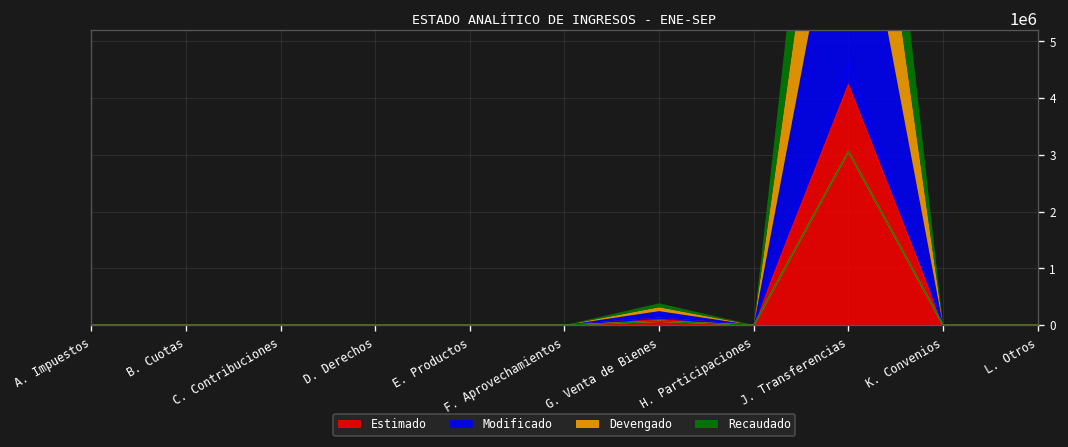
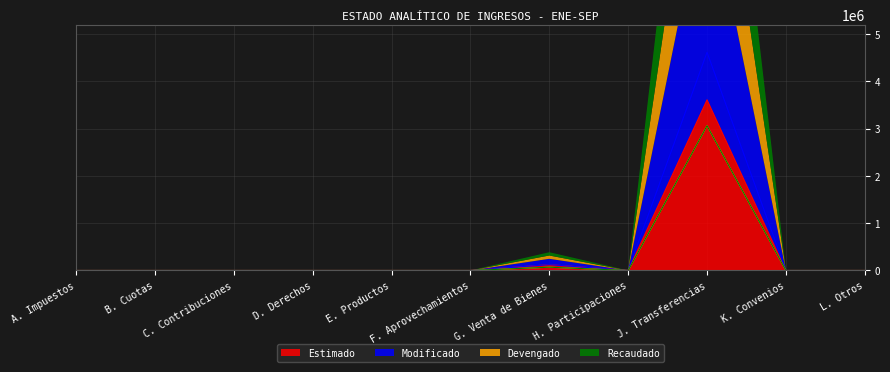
Estimado, J. Transferencias: 4200000 -> 3600000
